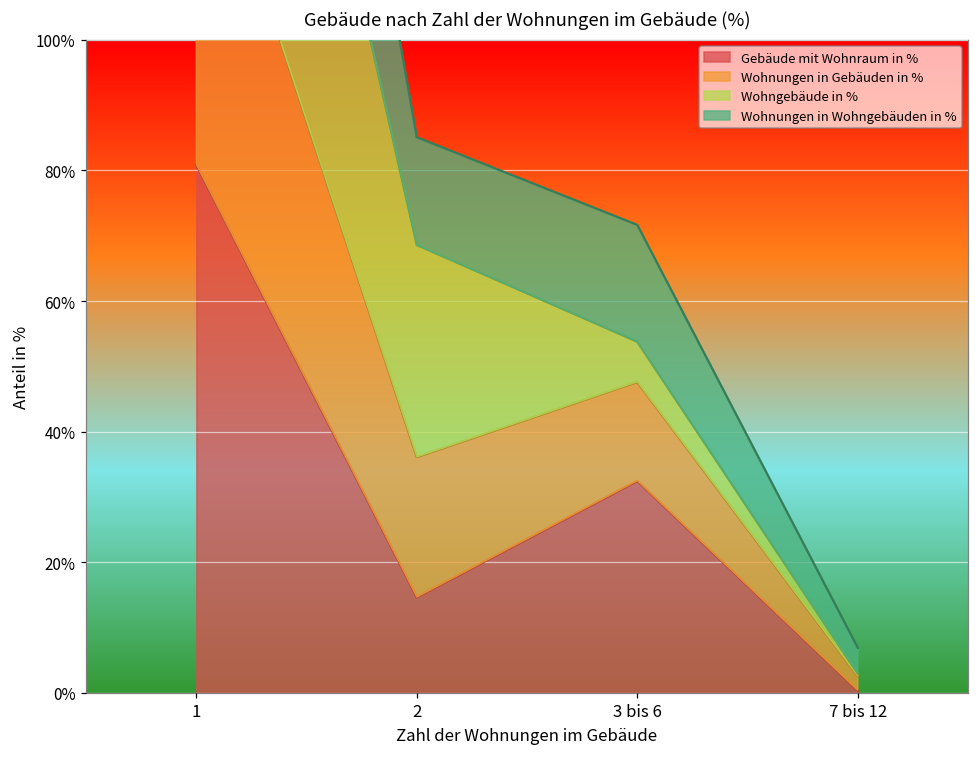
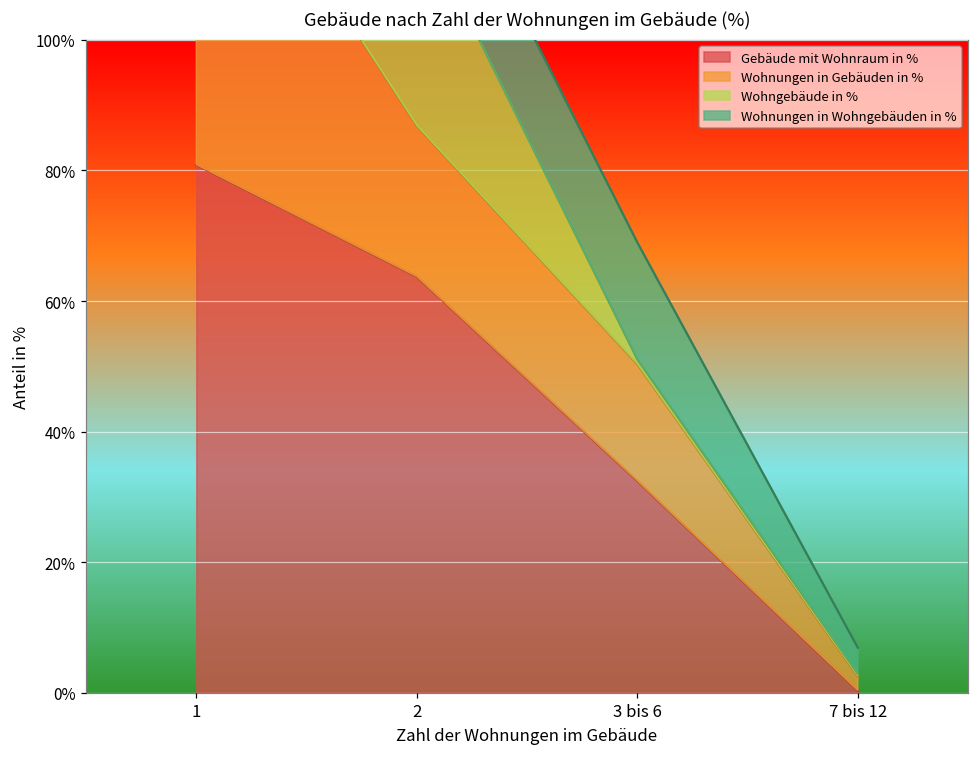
Gebäude mit Wohnraum in %, 2: 15% -> 64%
Wohnungen in Gebäuden in %, 2: 21% -> 23%
Wohnungen in Gebäuden in %, 3 bis 6: 15% -> 18%
Wohngebäude in %, 3 bis 6: 6% -> 1%
